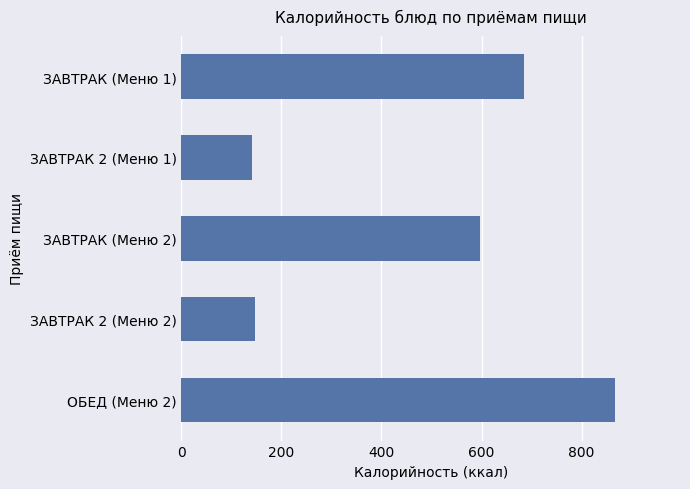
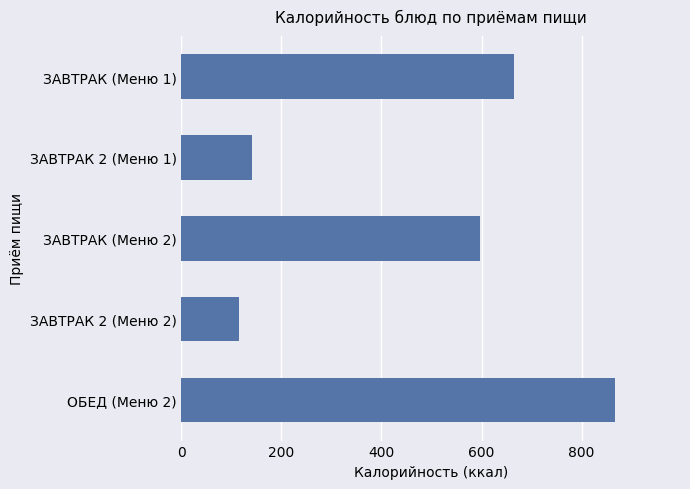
ЗАВТРАК (Меню 1): 680 -> 670
ЗАВТРАК 2 (Меню 2): 150 -> 120
